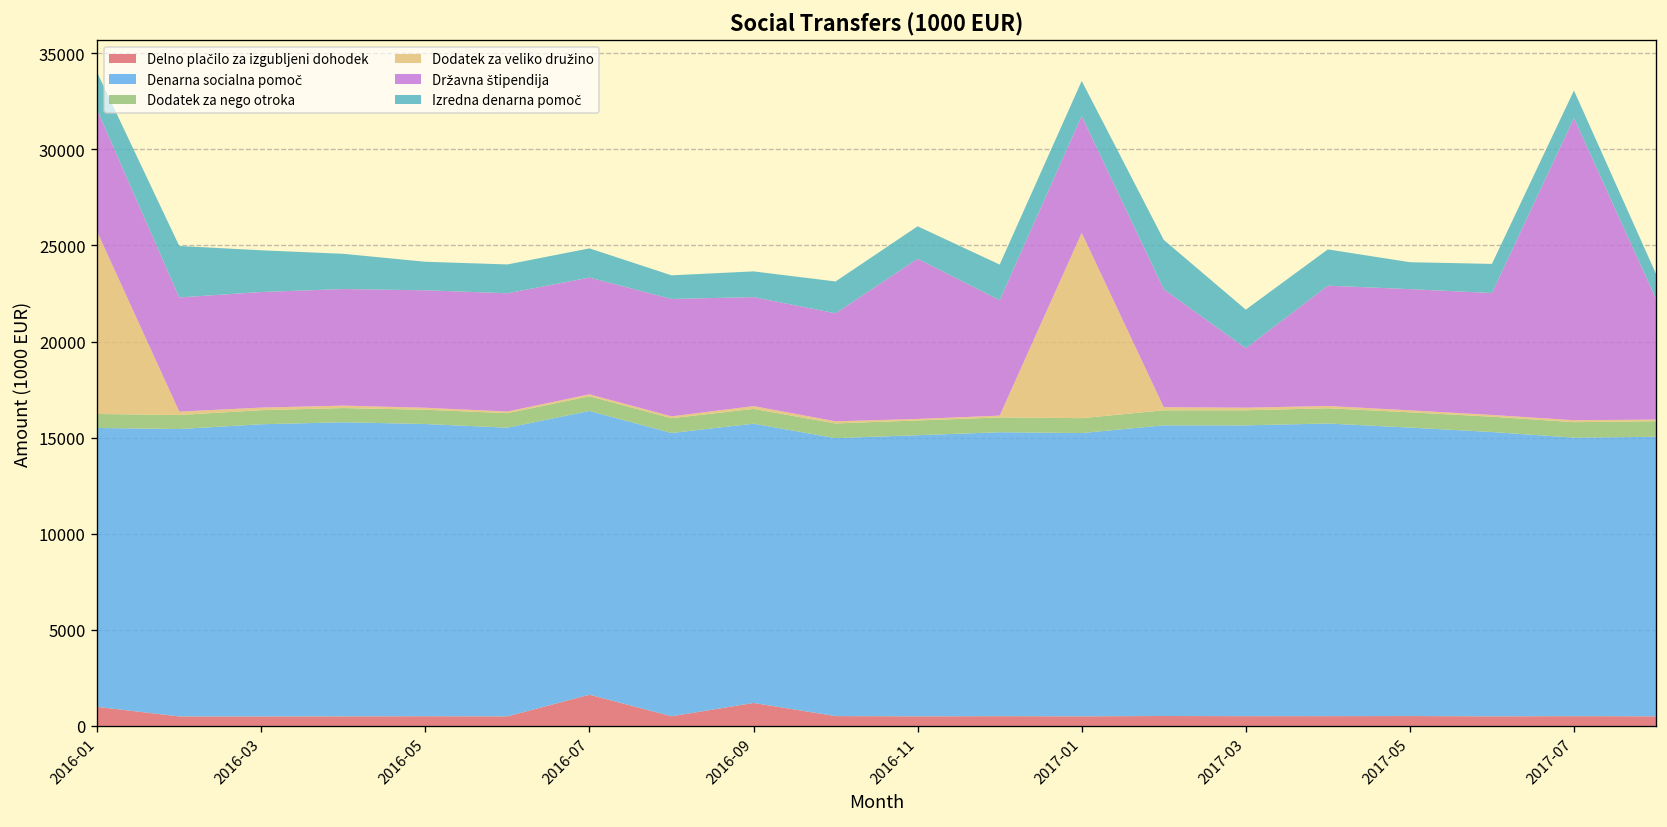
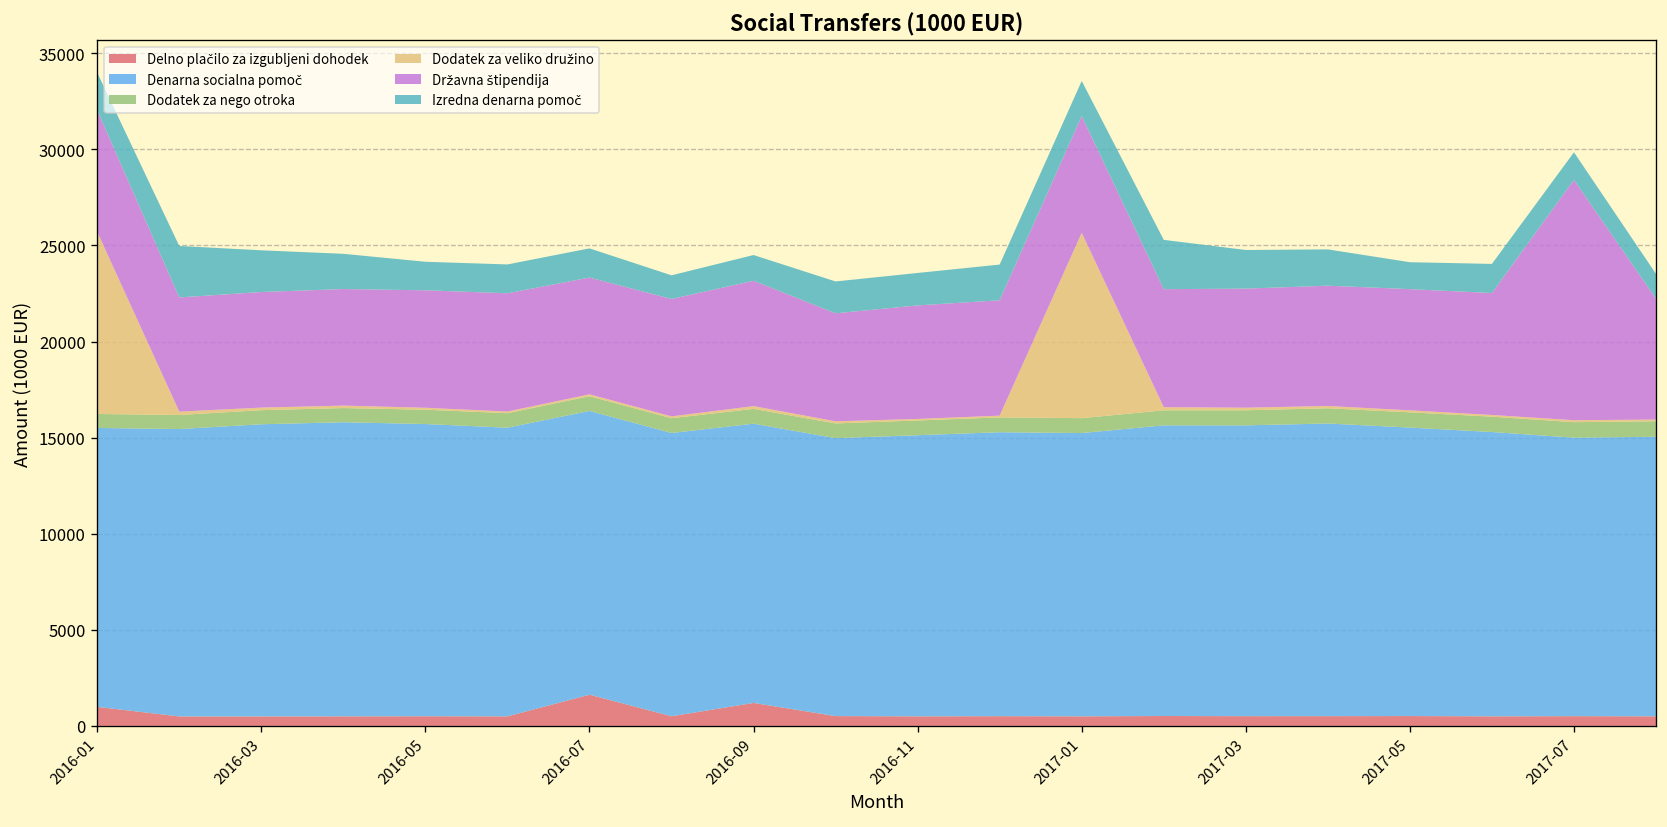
Državna štipendija, 2016-09: 5700 -> 6500
Državna štipendija, 2016-11: 8300 -> 5900
Državna štipendija, 2017-03: 3100 -> 6200
Državna štipendija, 2017-07: 15700 -> 12500
